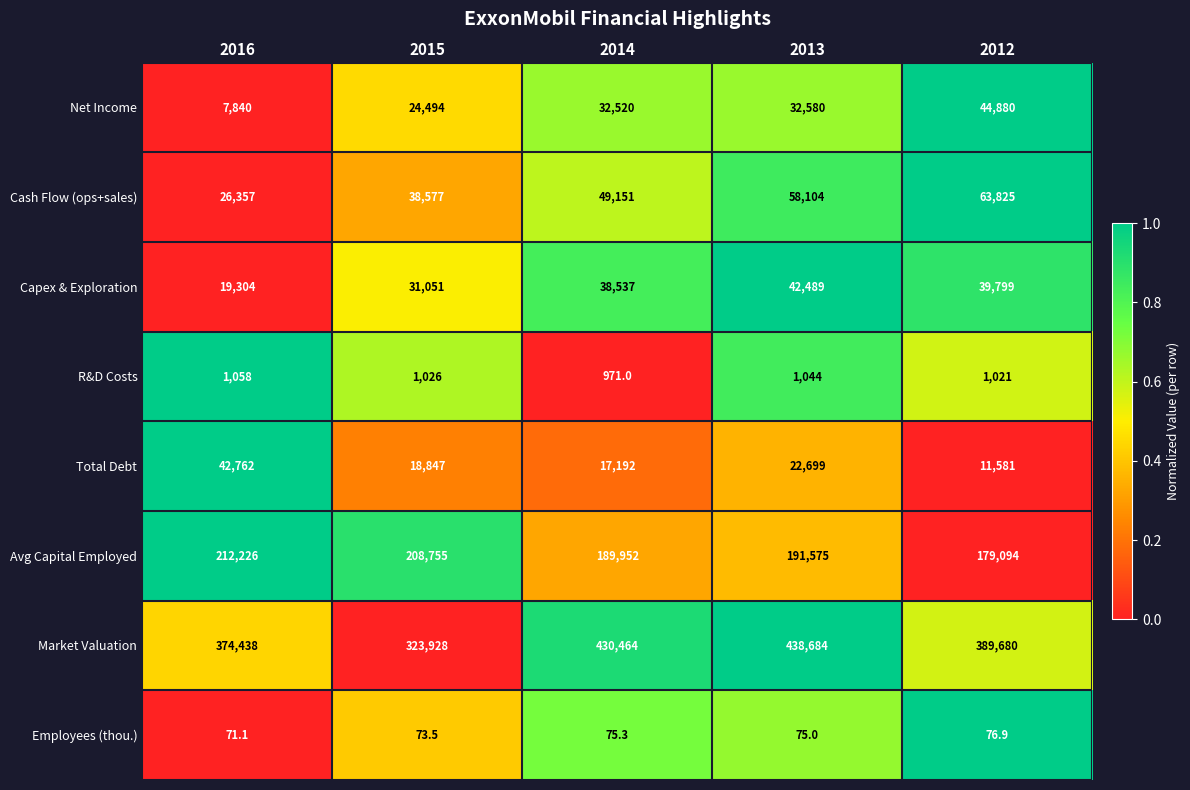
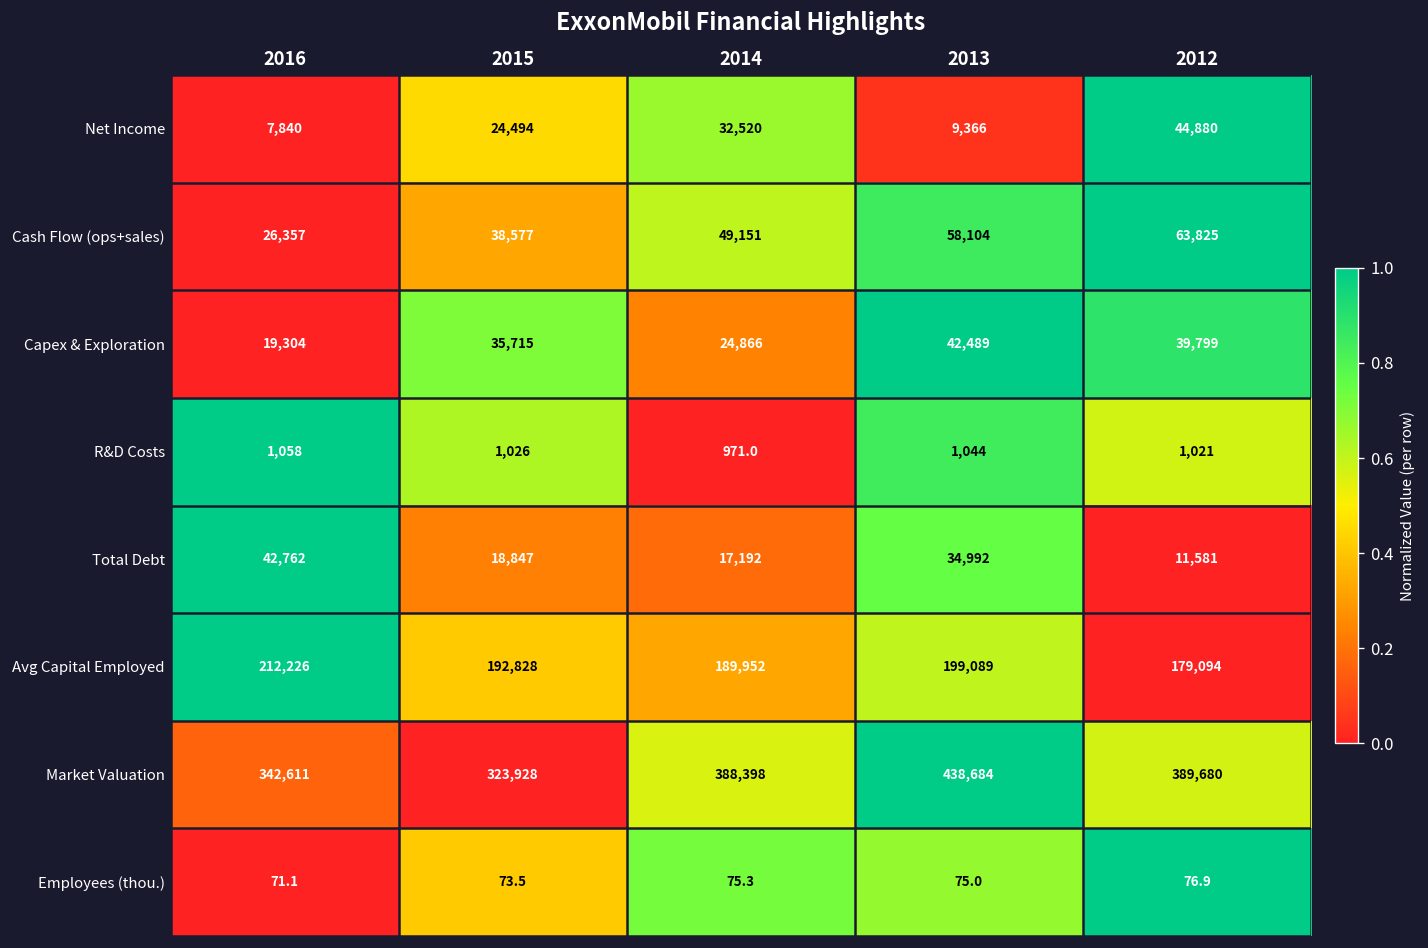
Net Income, 2013: 32,580 -> 9,366
Capex & Exploration, 2015: 31,051 -> 35,715
Capex & Exploration, 2014: 38,537 -> 24,866
Total Debt, 2013: 22,699 -> 34,992
Avg Capital Employed, 2015: 208,755 -> 192,828
Avg Capital Employed, 2013: 191,575 -> 199,089
Market Valuation, 2016: 374,438 -> 342,611
Market Valuation, 2014: 430,464 -> 388,398
